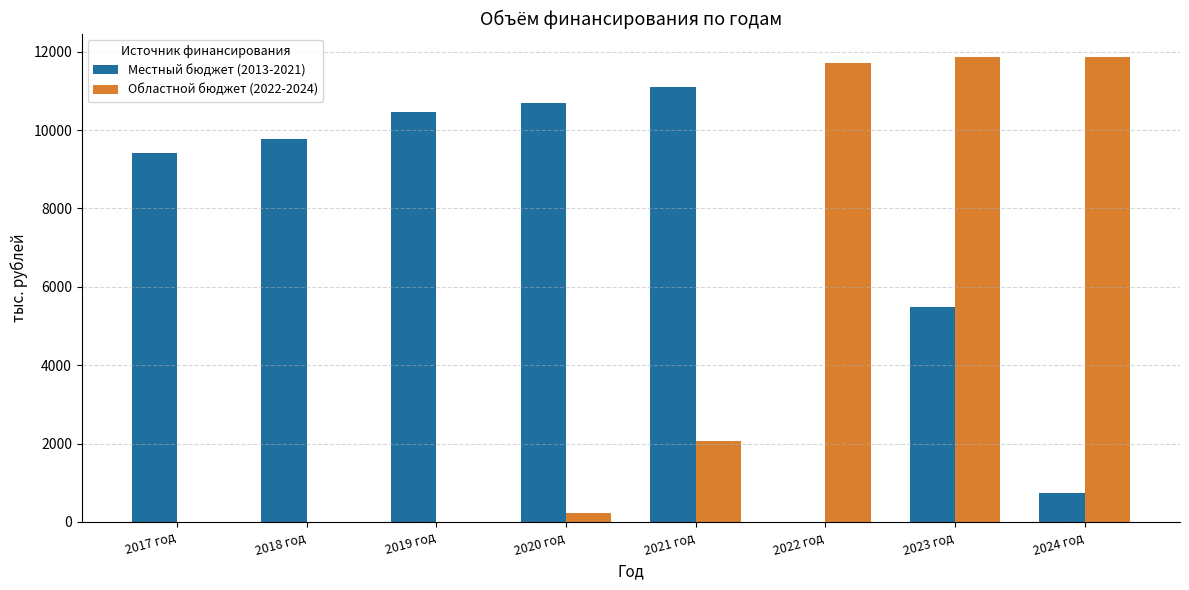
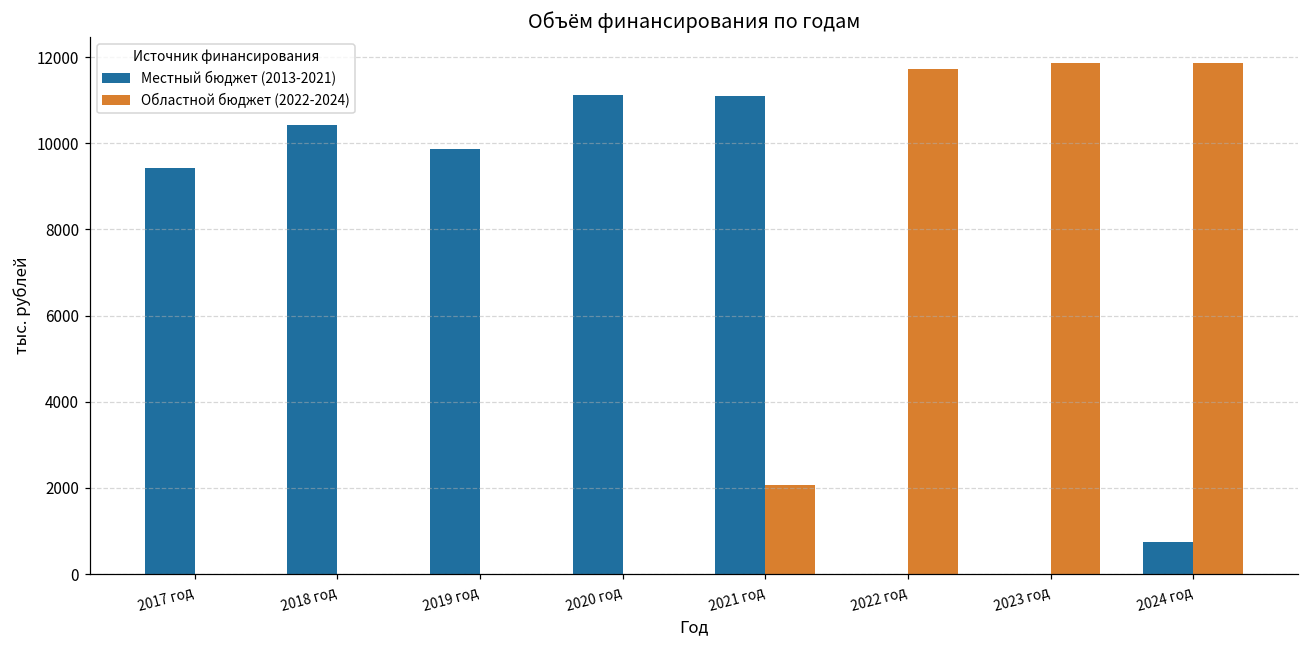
Местный бюджет (2013-2021), 2018 год: 9800 -> 10400
Местный бюджет (2013-2021), 2019 год: 10500 -> 9900
Местный бюджет (2013-2021), 2020 год: 10700 -> 11100
Областной бюджет (2022-2024), 2020 год: 200 -> 0
Местный бюджет (2013-2021), 2023 год: 5500 -> 0
